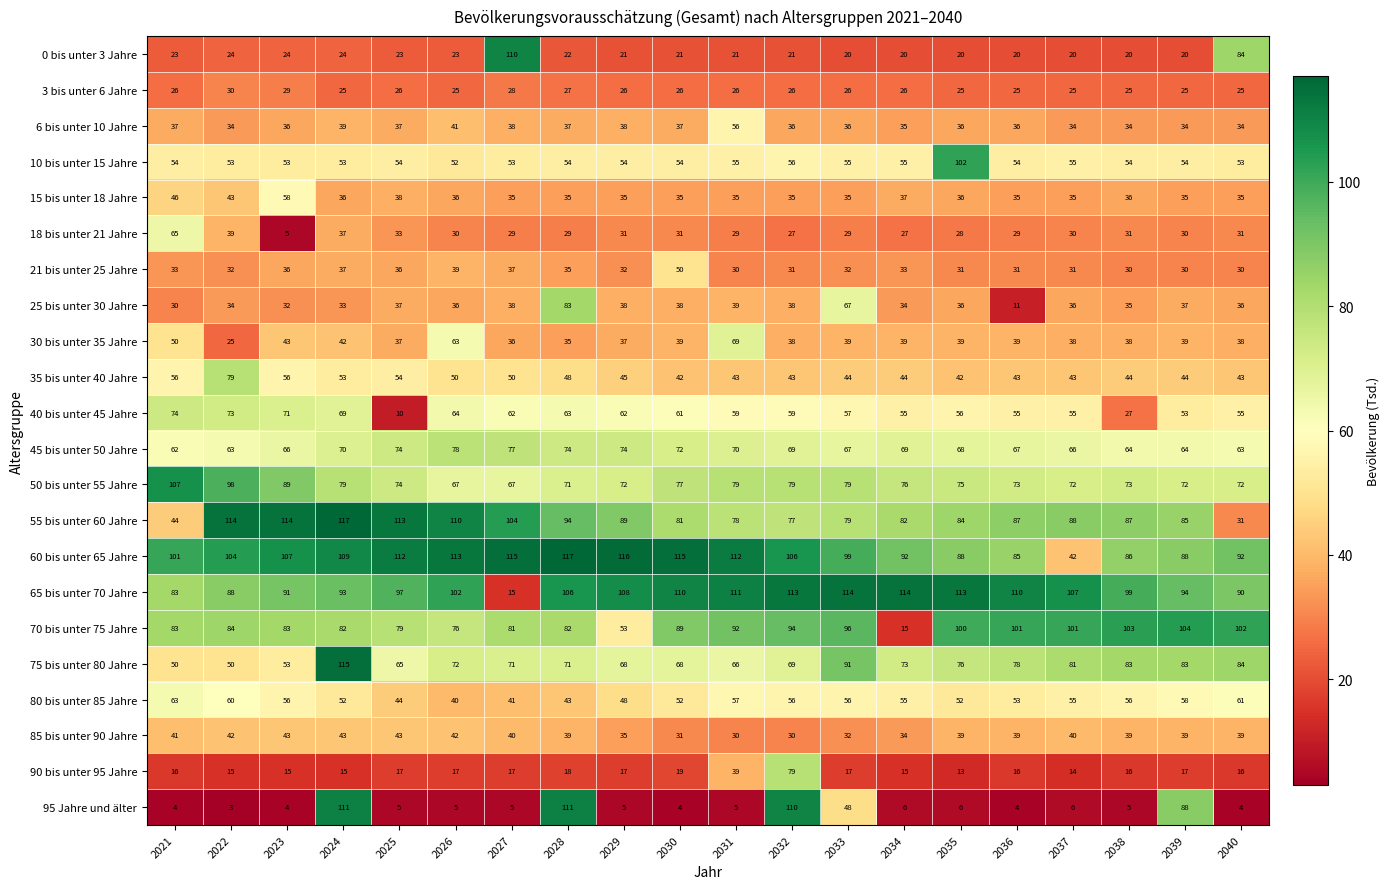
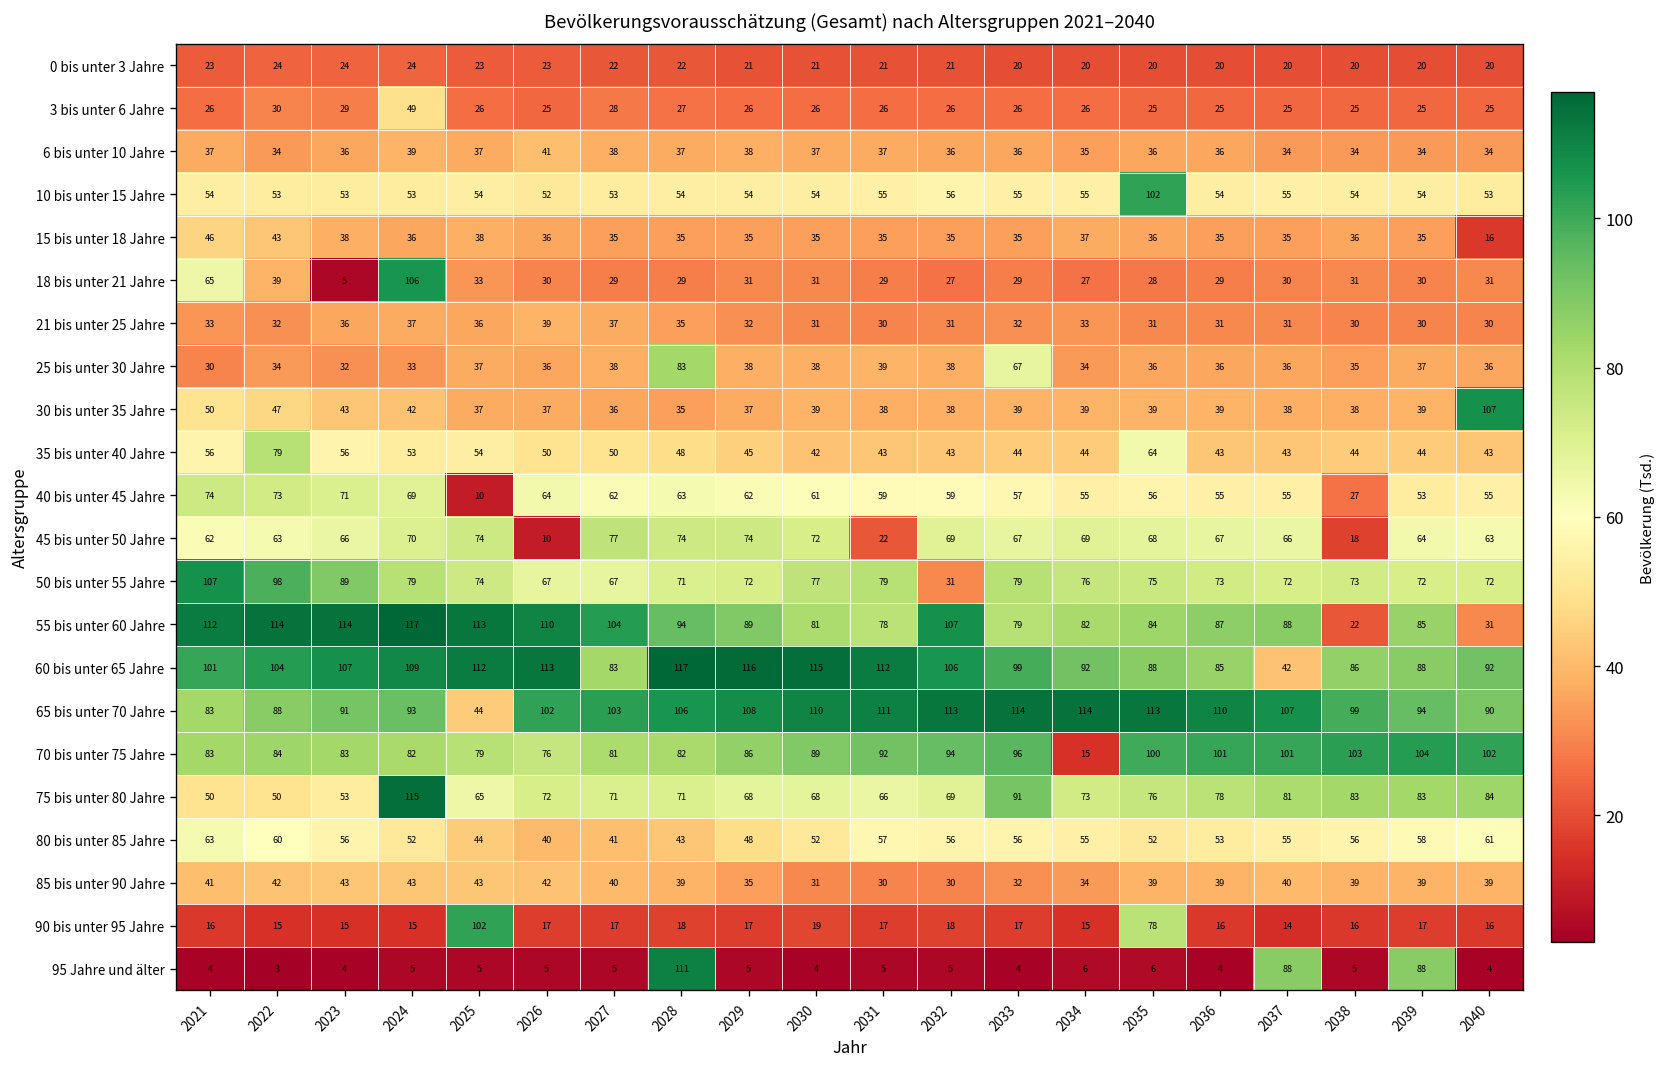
0 bis unter 3 Jahre, 2027: 110 -> 22
0 bis unter 3 Jahre, 2040: 84 -> 20
3 bis unter 6 Jahre, 2024: 25 -> 49
6 bis unter 10 Jahre, 2031: 56 -> 37
15 bis unter 18 Jahre, 2023: 58 -> 38
15 bis unter 18 Jahre, 2040: 35 -> 16
18 bis unter 21 Jahre, 2024: 37 -> 106
21 bis unter 25 Jahre, 2030: 50 -> 31
25 bis unter 30 Jahre, 2036: 11 -> 36
30 bis unter 35 Jahre, 2022: 25 -> 47
30 bis unter 35 Jahre, 2026: 63 -> 37
30 bis unter 35 Jahre, 2031: 69 -> 38
30 bis unter 35 Jahre, 2040: 38 -> 107
35 bis unter 40 Jahre, 2035: 42 -> 64
45 bis unter 50 Jahre, 2026: 78 -> 10
45 bis unter 50 Jahre, 2031: 70 -> 22
45 bis unter 50 Jahre, 2038: 64 -> 18
50 bis unter 55 Jahre, 2032: 79 -> 31
55 bis unter 60 Jahre, 2021: 44 -> 112
55 bis unter 60 Jahre, 2032: 77 -> 107
55 bis unter 60 Jahre, 2038: 87 -> 22
60 bis unter 65 Jahre, 2027: 115 -> 83
65 bis unter 70 Jahre, 2025: 97 -> 44
65 bis unter 70 Jahre, 2027: 15 -> 103
70 bis unter 75 Jahre, 2029: 53 -> 86
90 bis unter 95 Jahre, 2025: 17 -> 102
90 bis unter 95 Jahre, 2031: 39 -> 17
90 bis unter 95 Jahre, 2032: 79 -> 18
90 bis unter 95 Jahre, 2035: 13 -> 78
95 Jahre und älter, 2024: 111 -> 5
95 Jahre und älter, 2032: 110 -> 5
95 Jahre und älter, 2033: 48 -> 4
95 Jahre und älter, 2037: 6 -> 88
